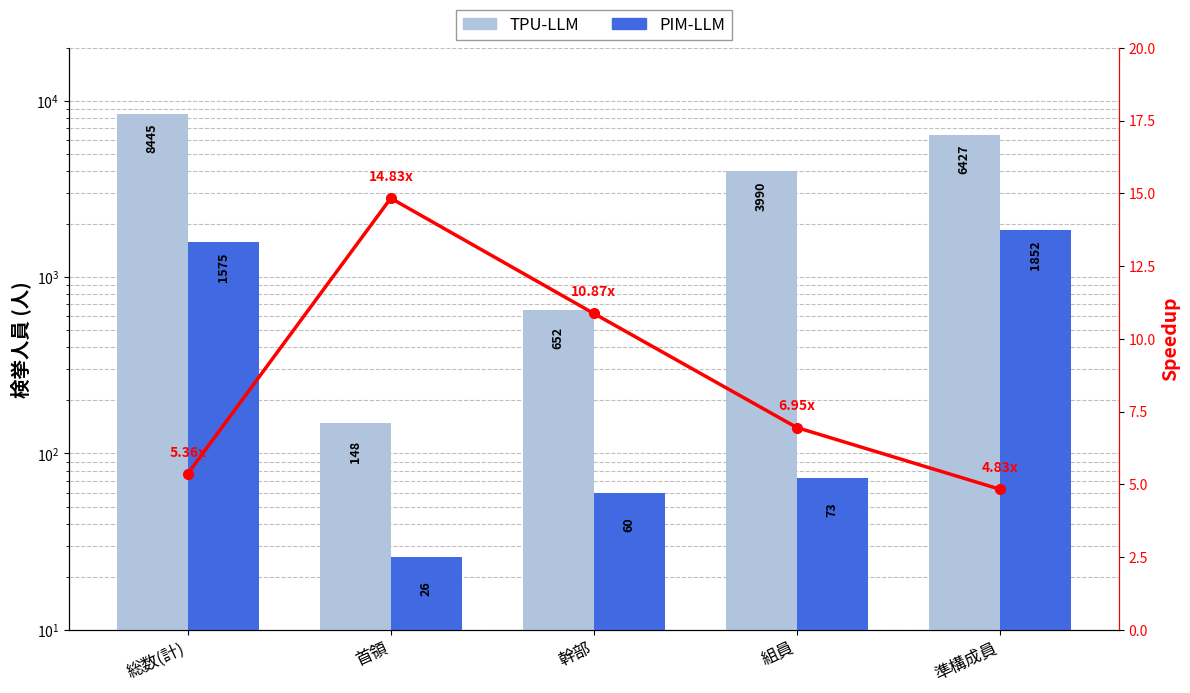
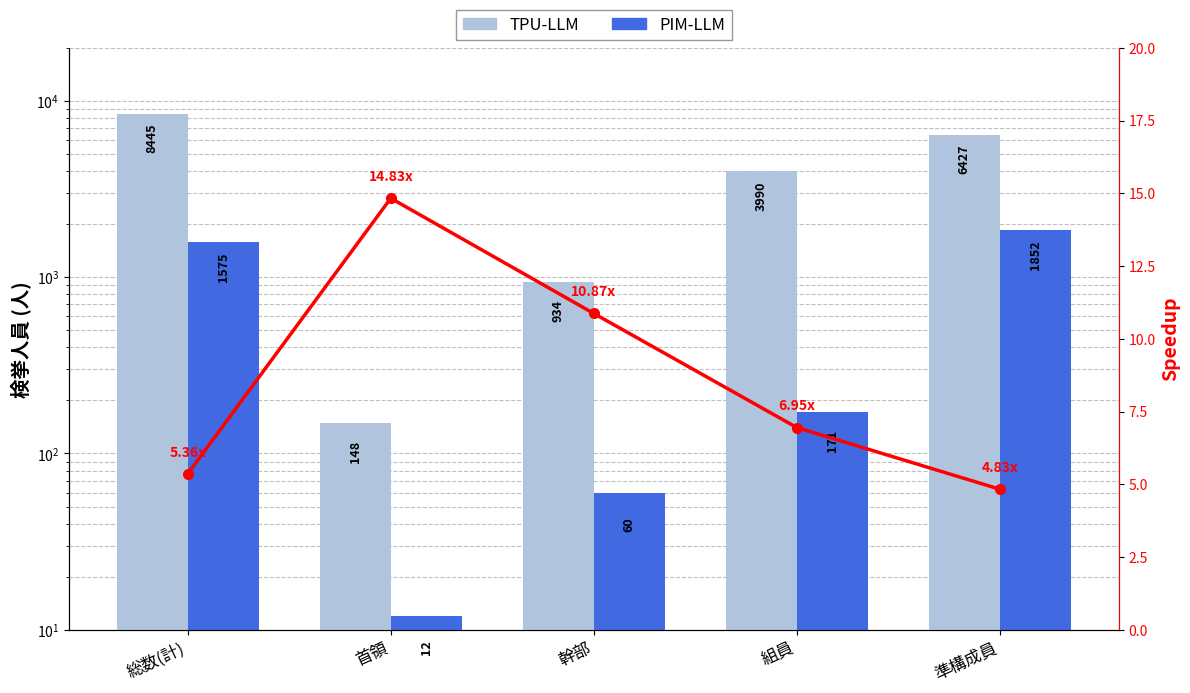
PIM-LLM, 首領: 26 -> 12
TPU-LLM, 幹部: 652 -> 934
PIM-LLM, 組員: 73 -> 171
